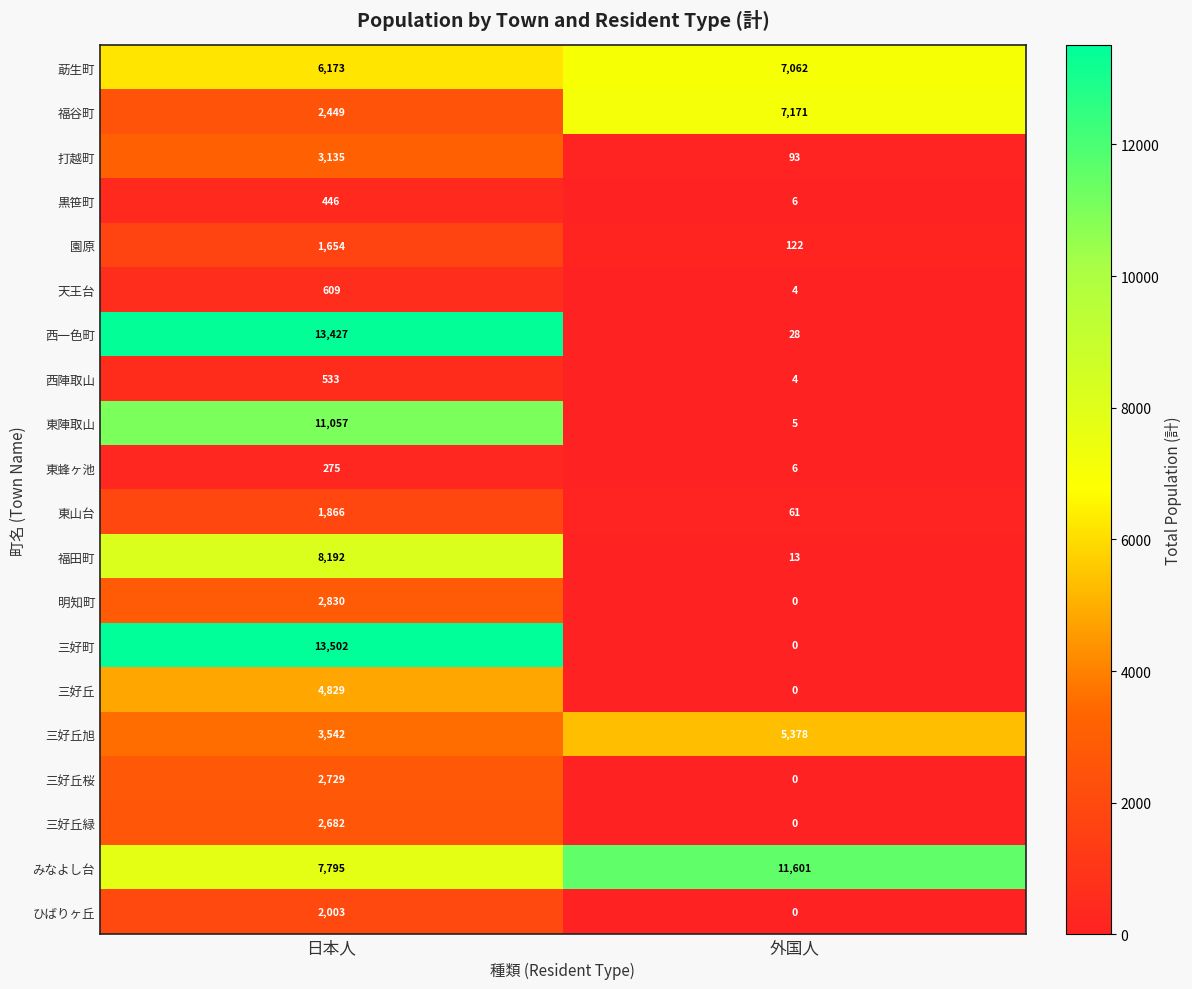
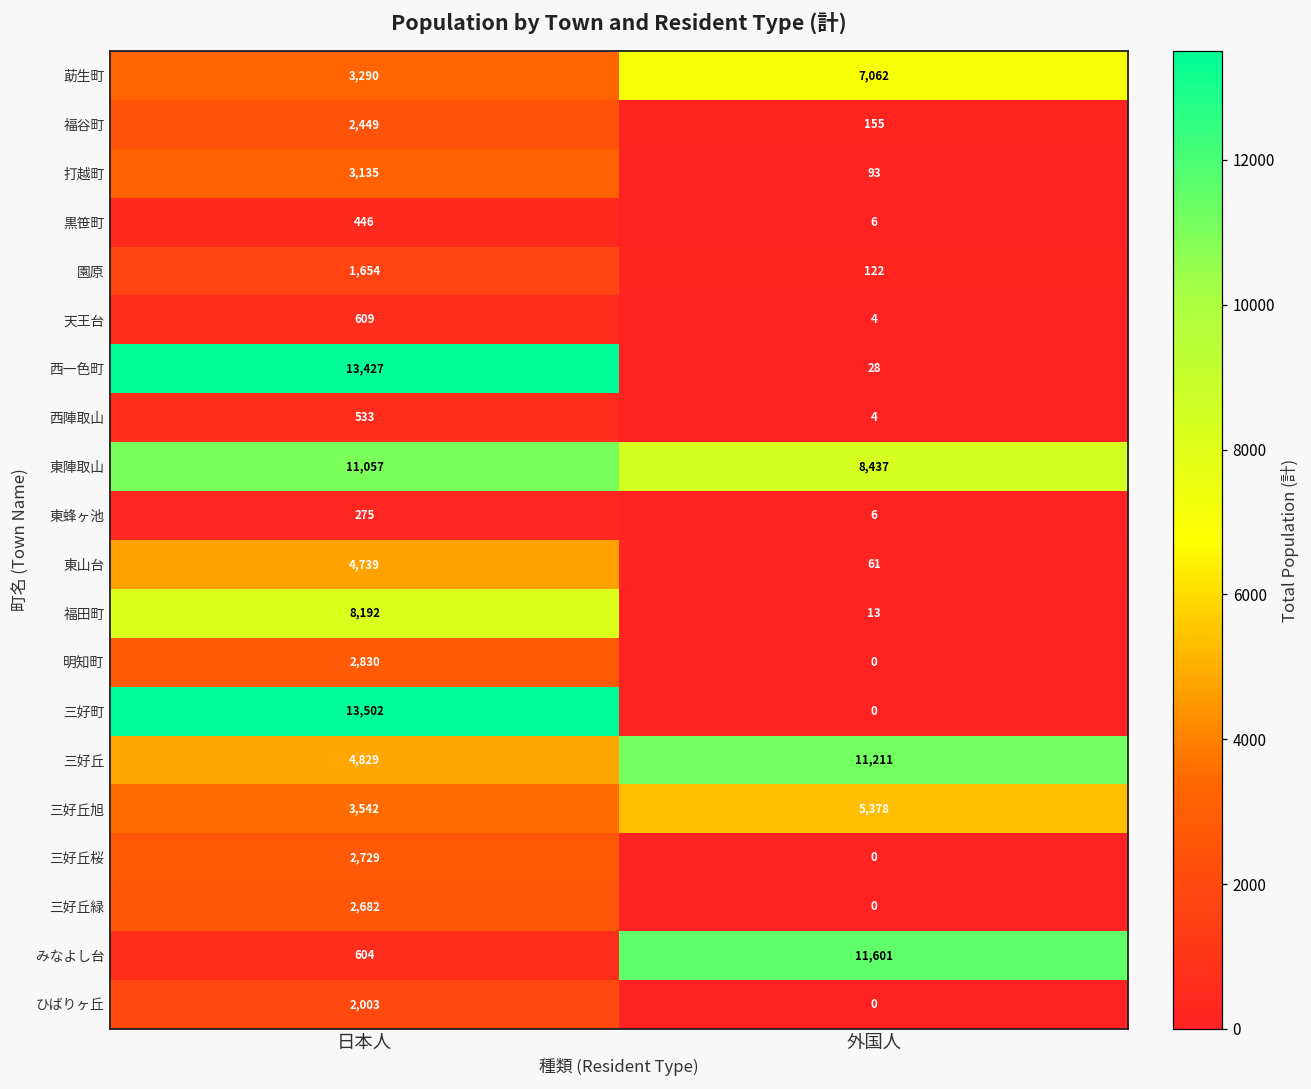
莇生町, 日本人: 6,173 -> 3,290
福谷町, 外国人: 7,171 -> 155
東陣取山, 外国人: 5 -> 8,437
東山台, 日本人: 1,866 -> 4,739
三好丘, 外国人: 0 -> 11,211
みなよし台, 日本人: 7,795 -> 604
